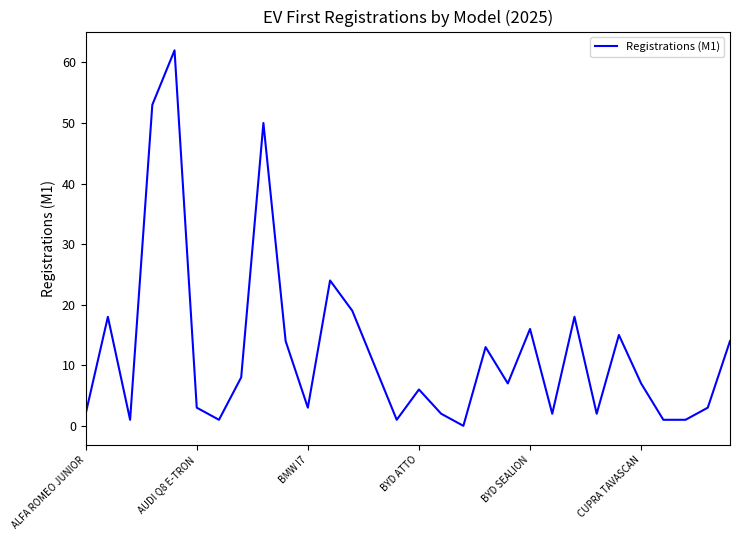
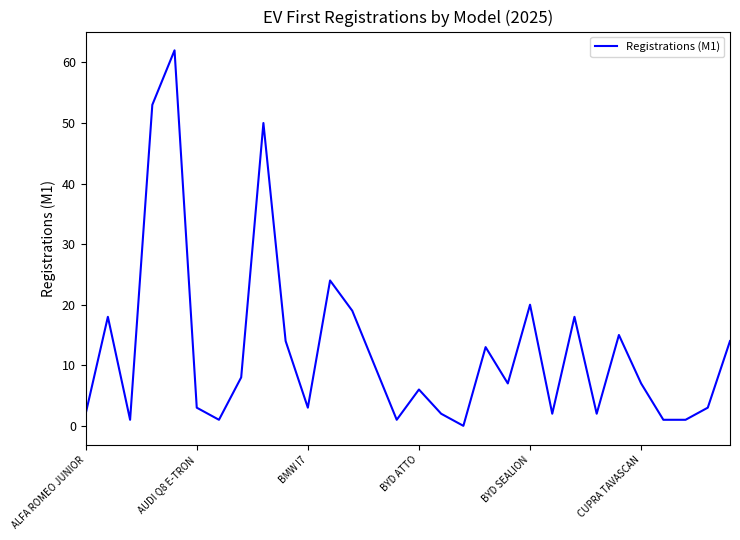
BYD SEALION: 16 -> 20
